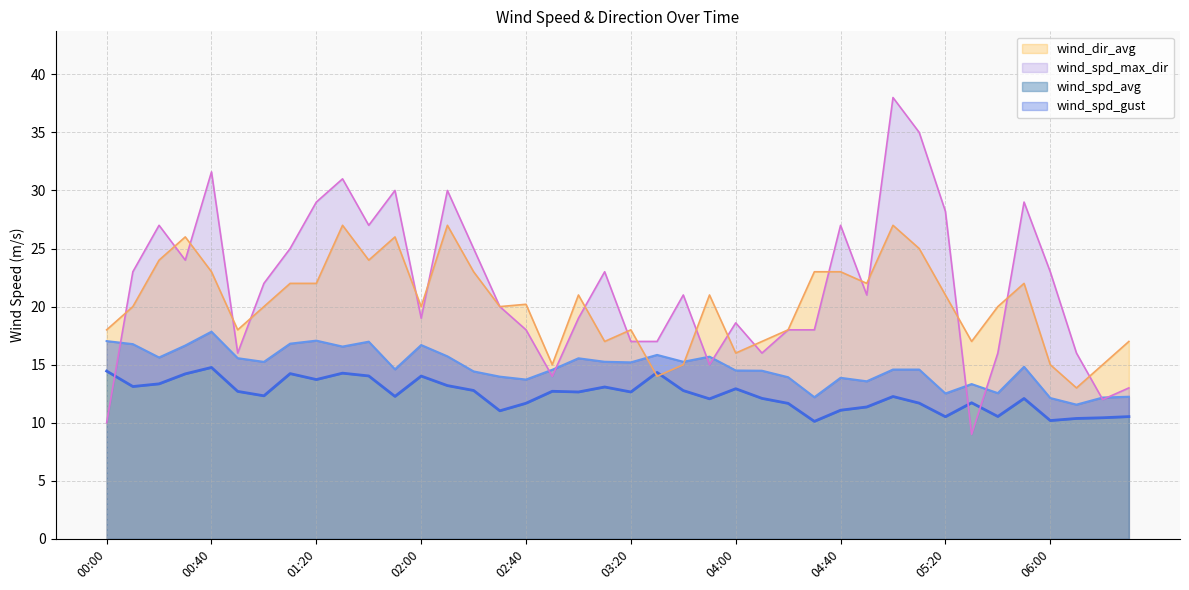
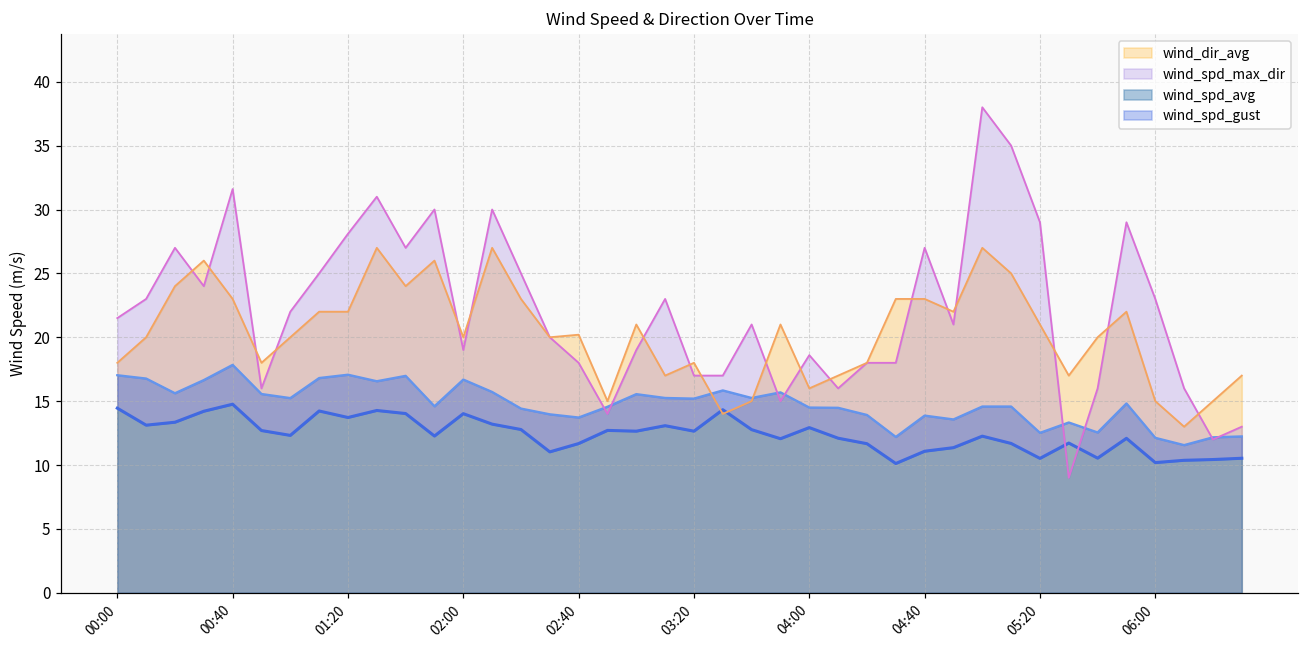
wind_spd_max_dir, 00:00: 10.0 -> 21.5
wind_spd_max_dir, 01:20: 29.0 -> 28.1
wind_spd_max_dir, 05:20: 28.2 -> 29.0
